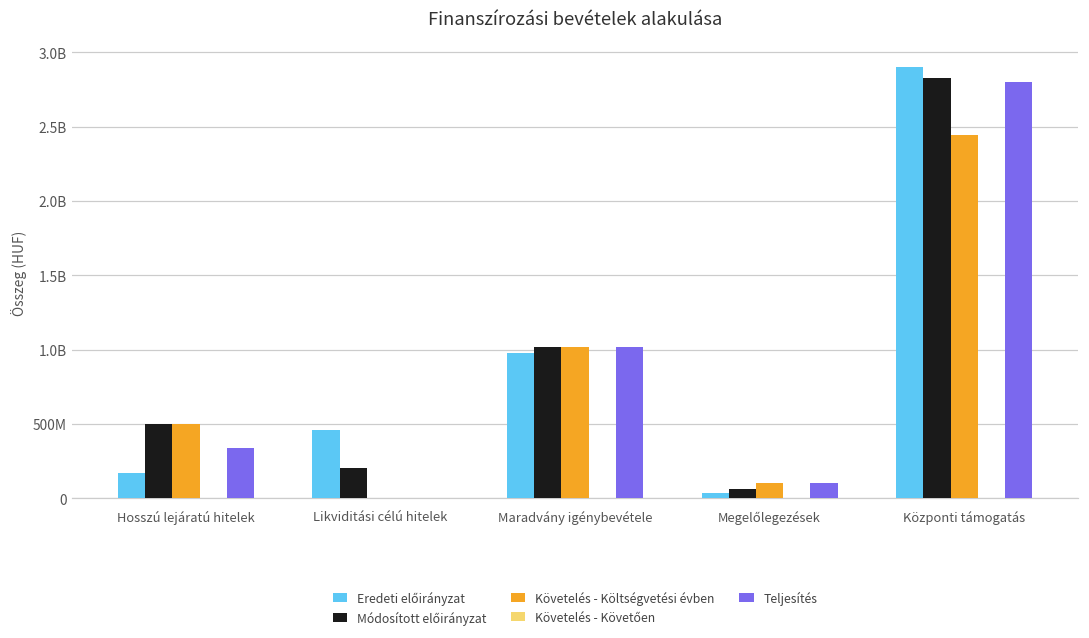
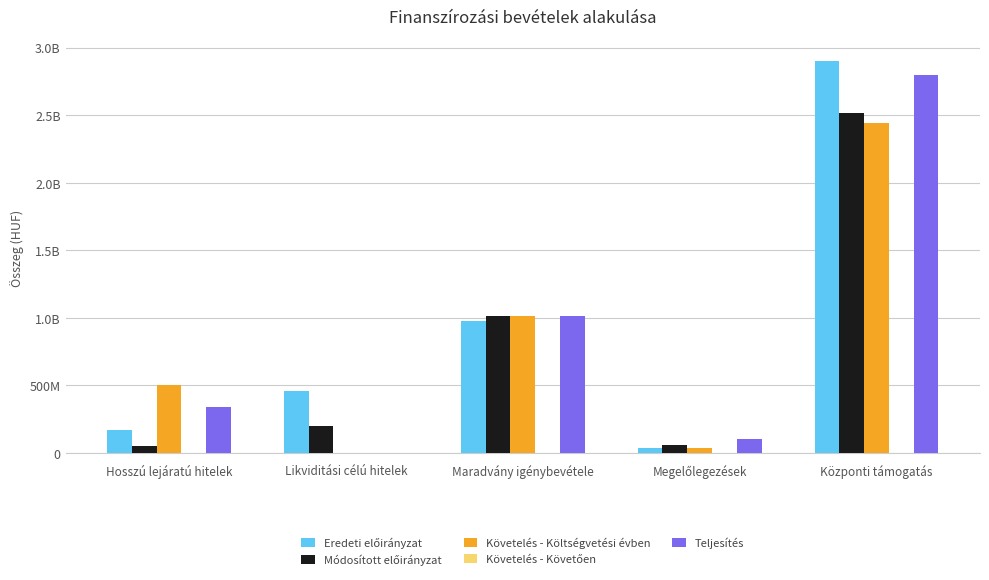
Módosított előirányzat, Hosszú lejáratú hitelek: 500000000 -> 50000000
Követelés - Költségvetési évben, Megelőlegezések: 100000000 -> 40000000
Módosított előirányzat, Központi támogatás: 2830000000 -> 2520000000
